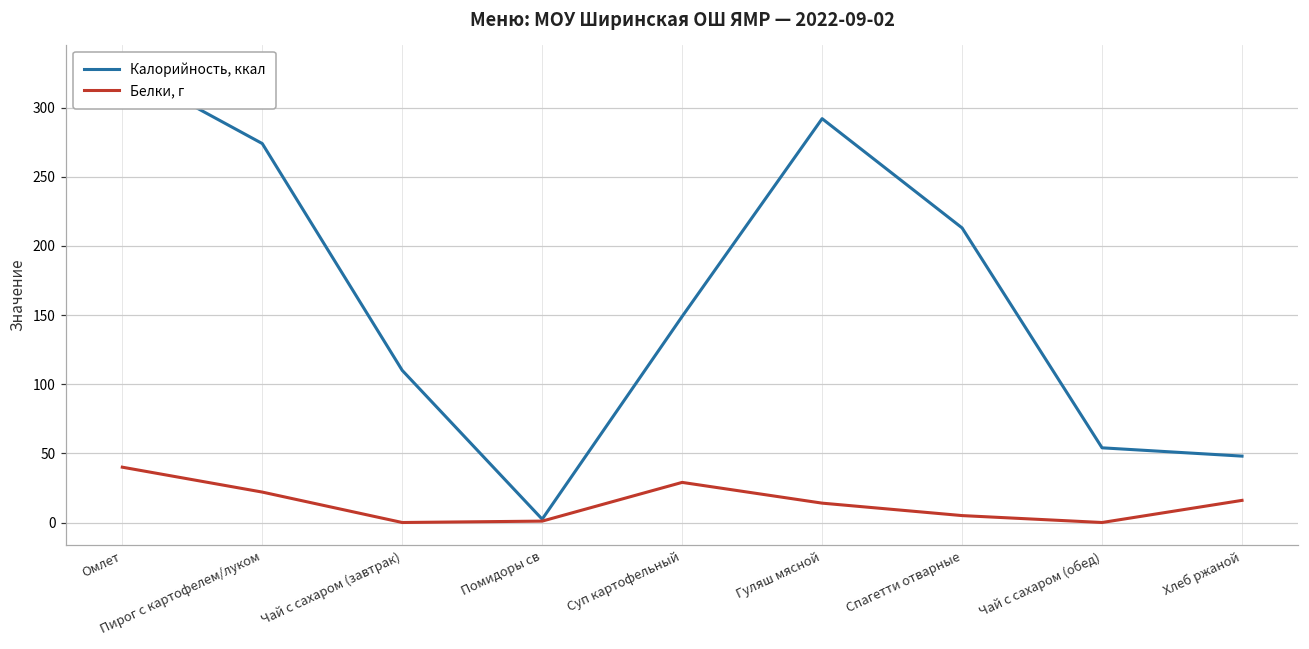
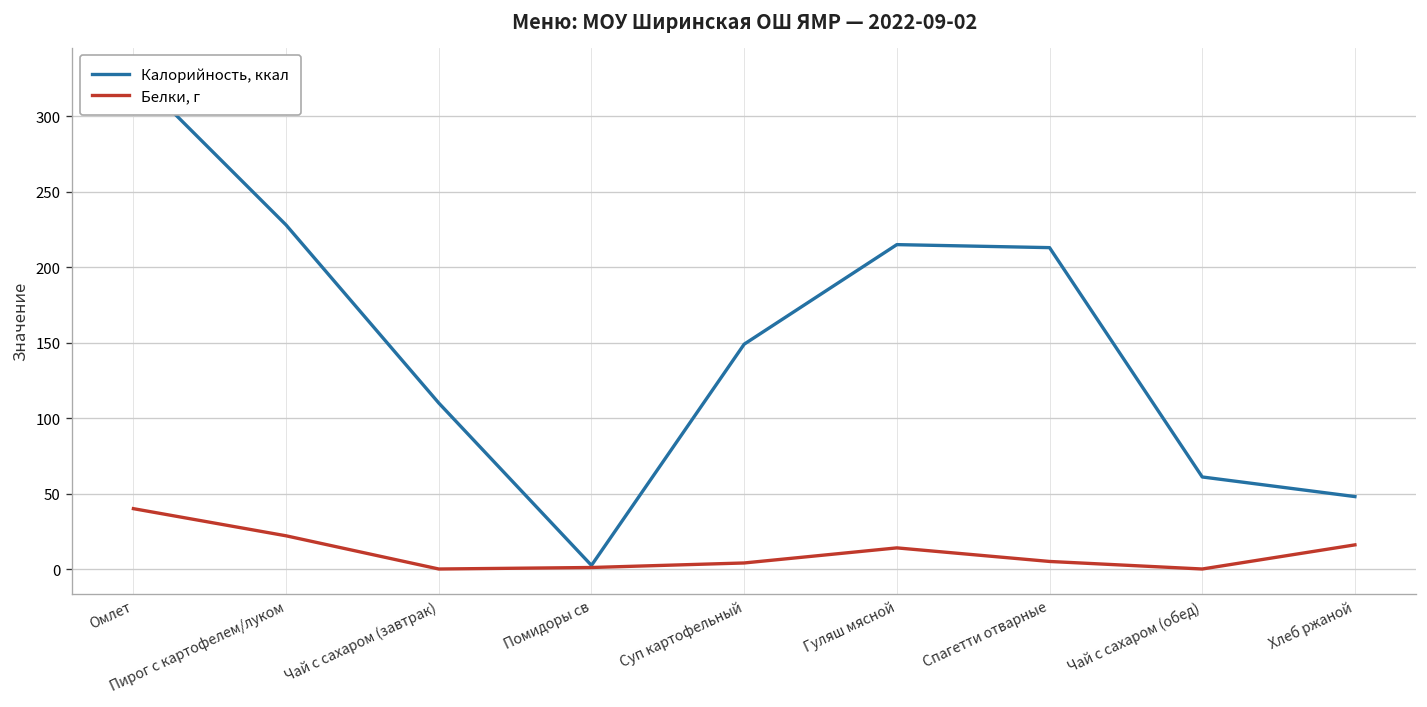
Калорийность, ккал, Пирог с картофелем/луком: 274 -> 228
Белки, г, Суп картофельный: 29 -> 4
Калорийность, ккал, Гуляш мясной: 292 -> 215
Калорийность, ккал, Чай с сахаром (обед): 54 -> 61
